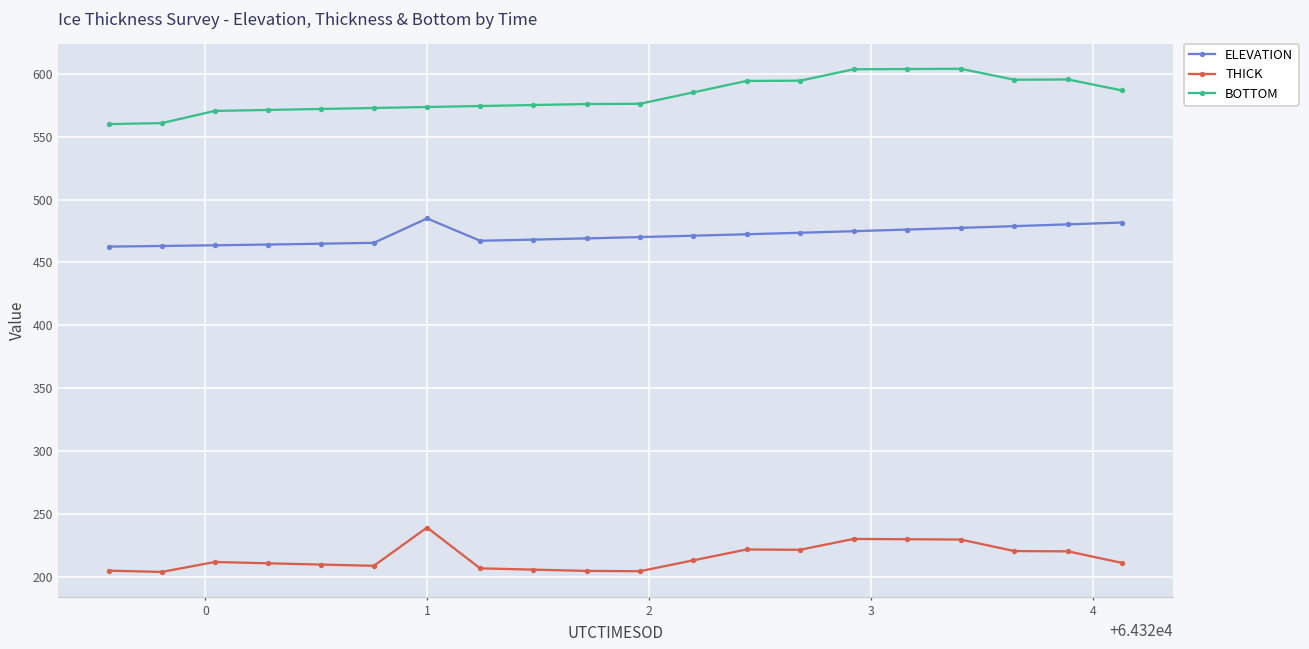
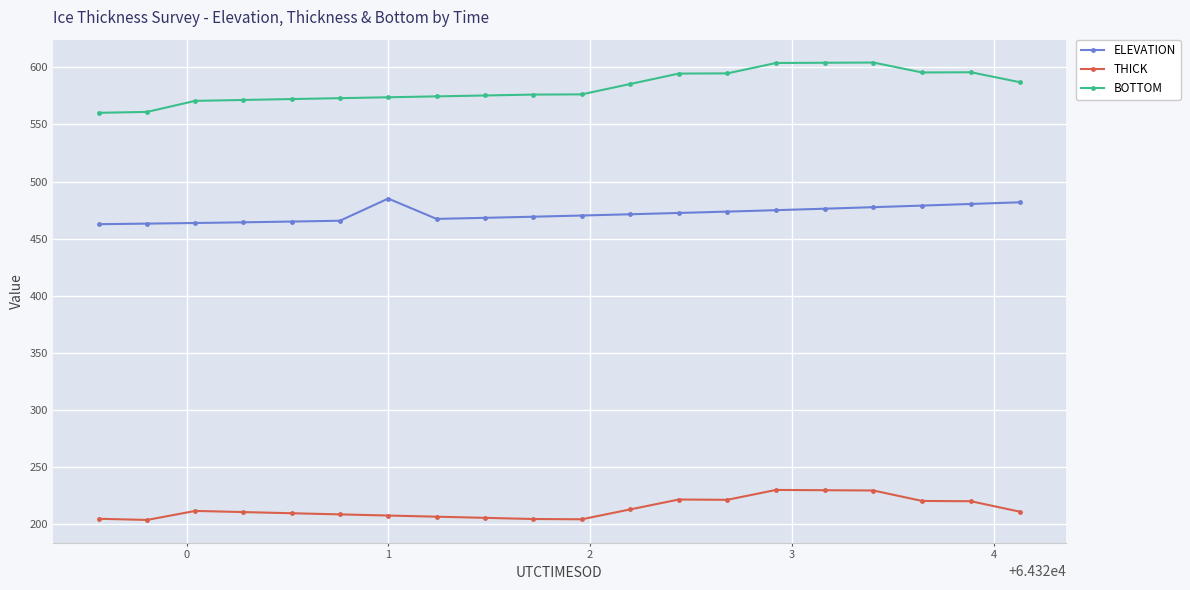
THICK, 1: 239 -> 208
